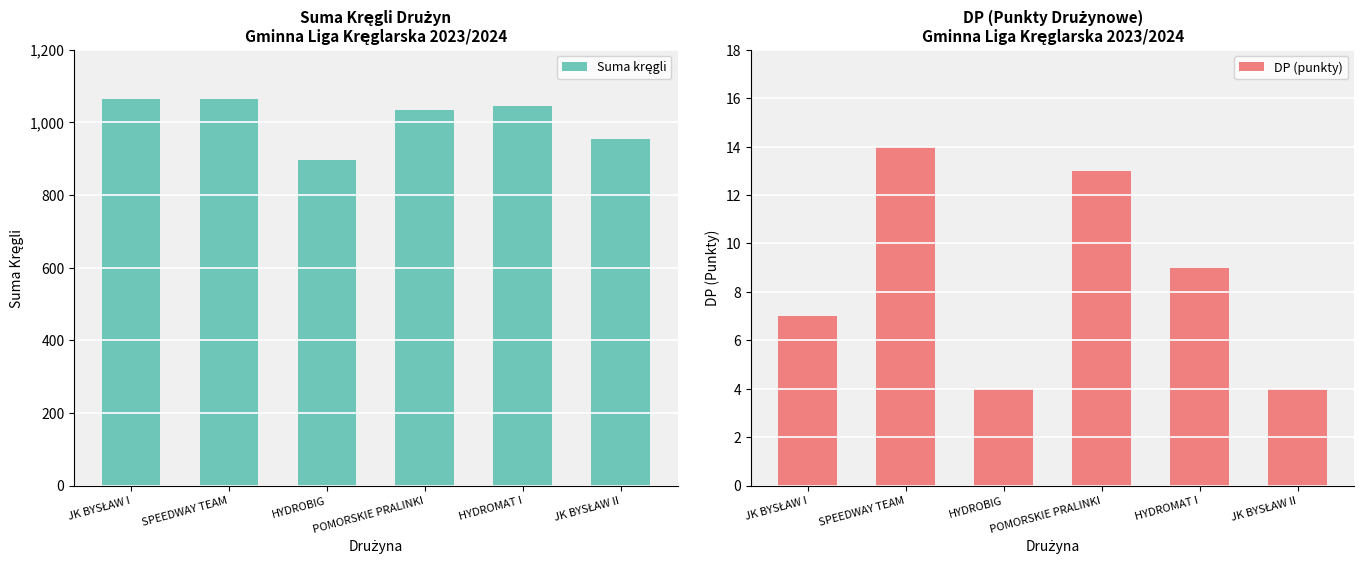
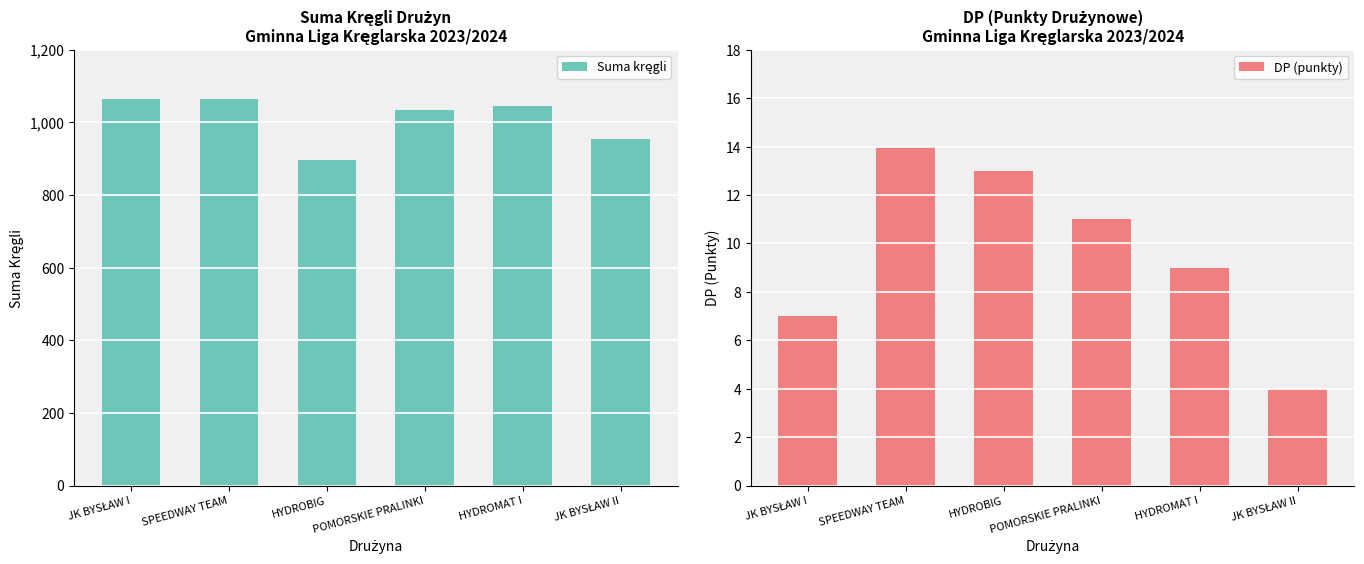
DP (Punkty Drużynowe) Gminna Liga Kręglarska 2023/2024, HYDROBIG: 4 -> 13
DP (Punkty Drużynowe) Gminna Liga Kręglarska 2023/2024, POMORSKIE PRALINKI: 13 -> 11
